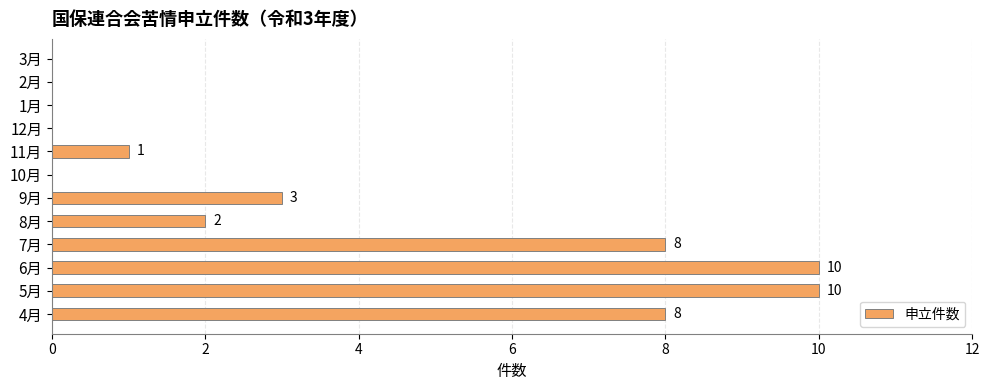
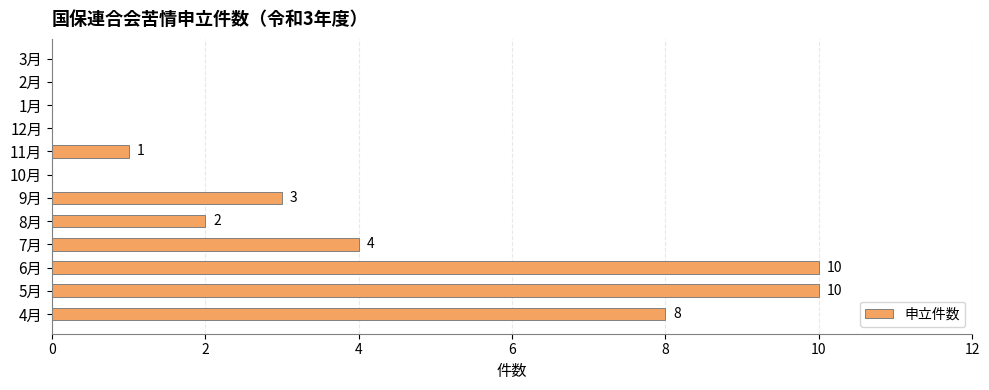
7月: 8 -> 4
